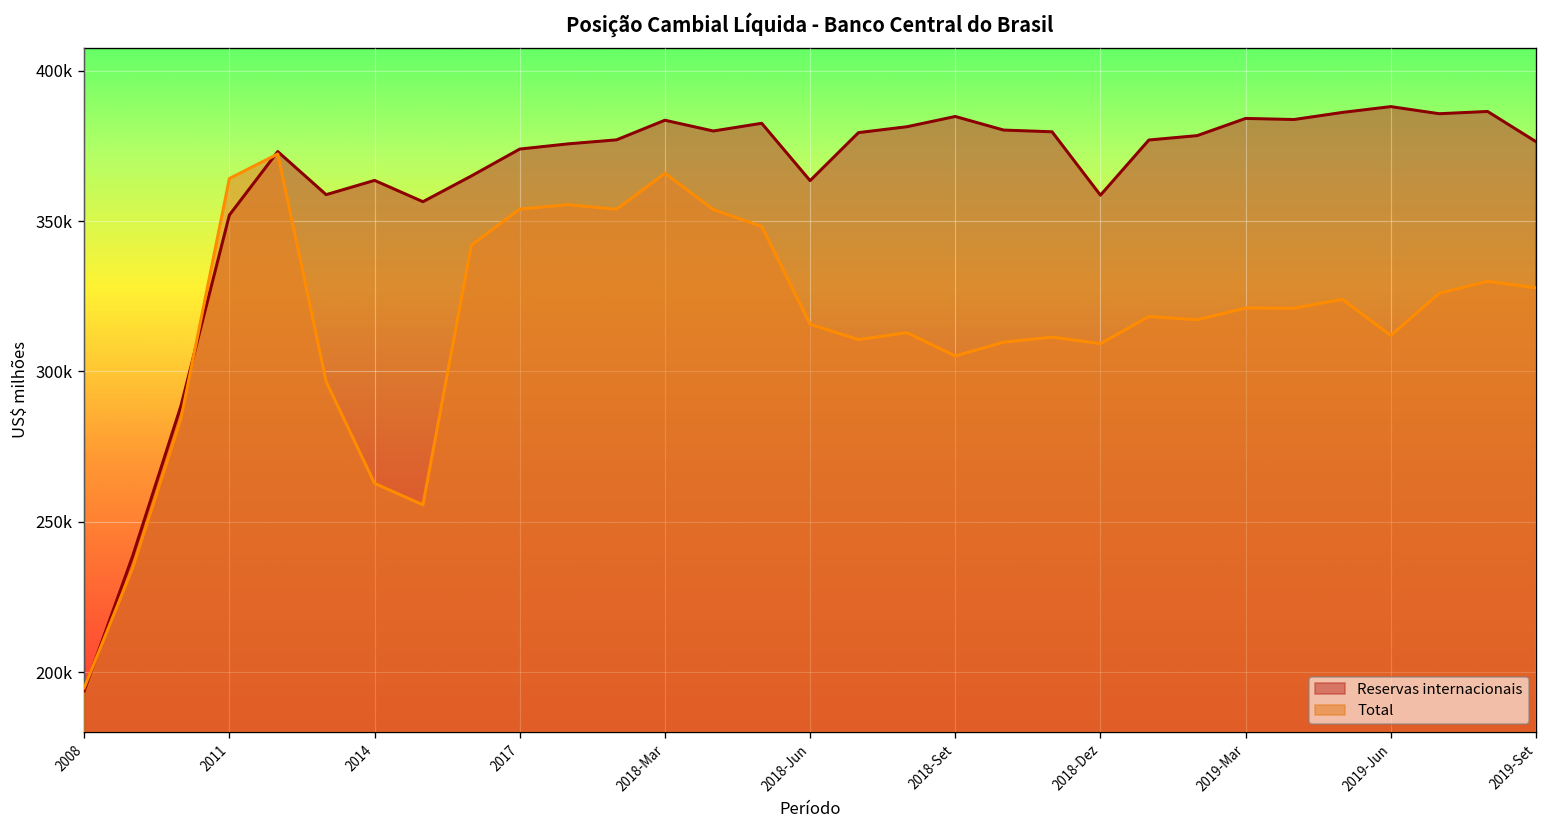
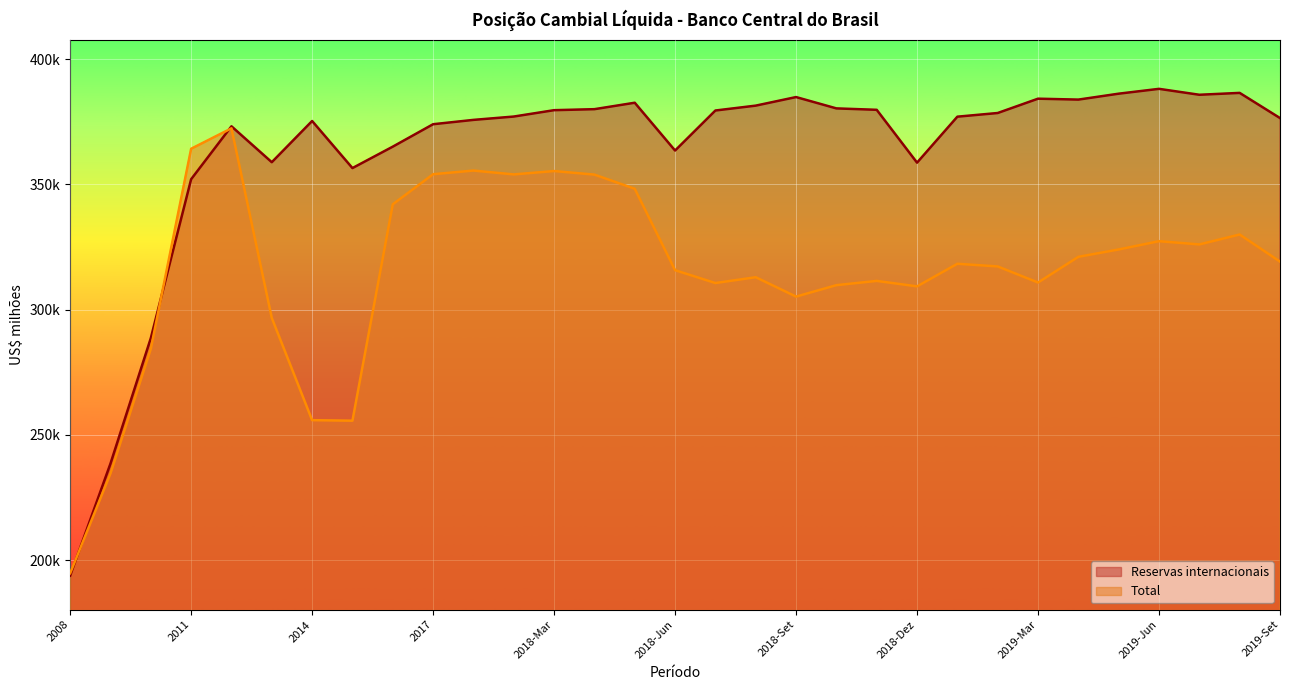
Reservas internacionais, 2014: 364000 -> 375000
Total, 2014: 263000 -> 256000
Reservas internacionais, 2018-Mar: 384000 -> 380000
Total, 2018-Mar: 366000 -> 355000
Total, 2019-Mar: 321000 -> 311000
Total, 2019-Jun: 312000 -> 327000
Total, 2019-Set: 328000 -> 319000
